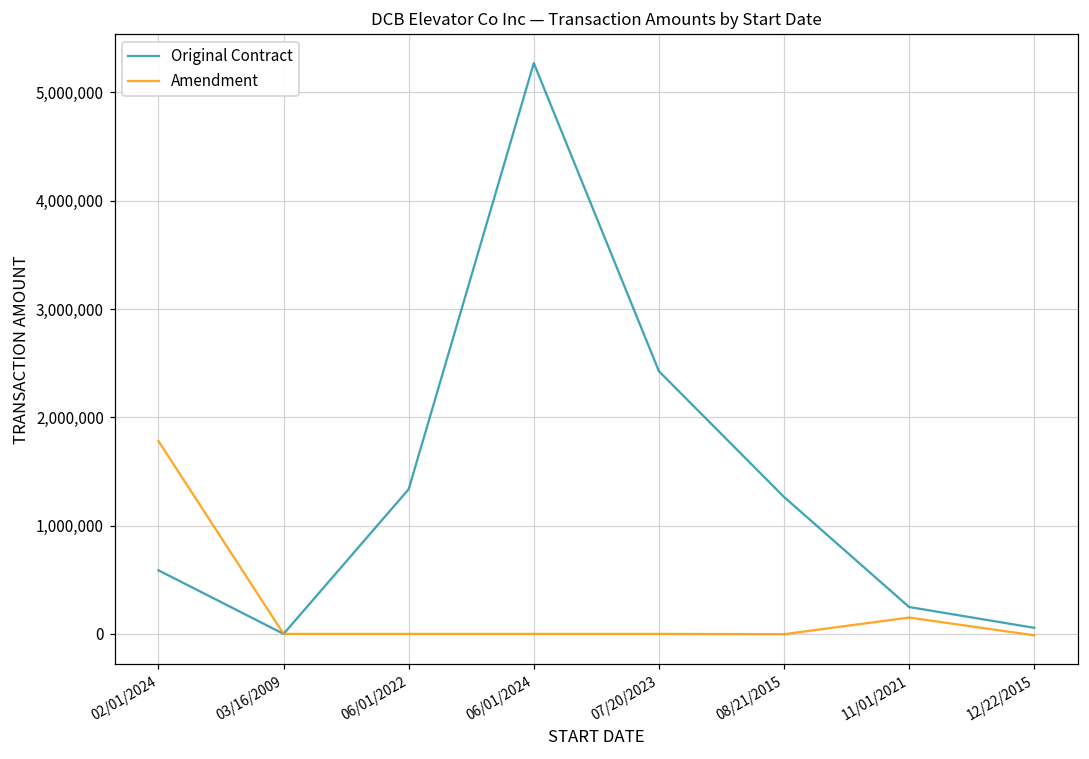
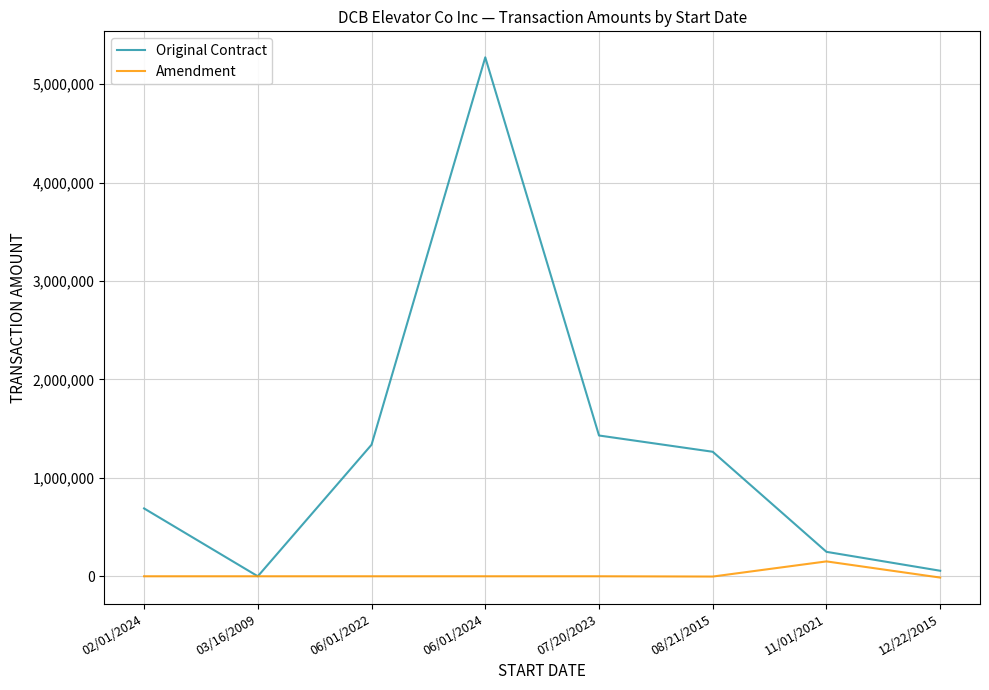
Original Contract, 02/01/2024: 600,000 -> 700,000
Amendment, 02/01/2024: 1,800,000 -> 0
Original Contract, 07/20/2023: 2,400,000 -> 1,400,000
